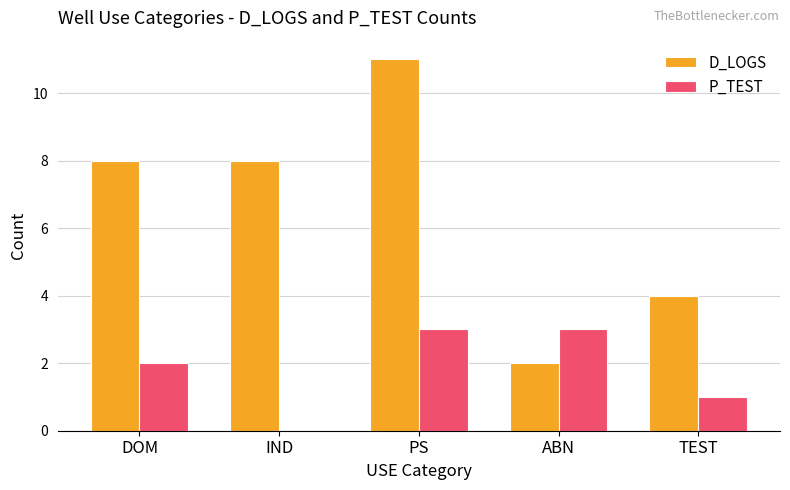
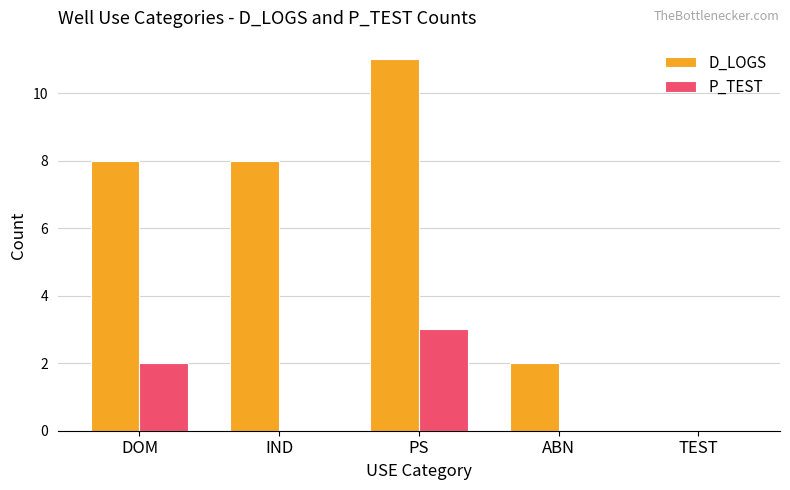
P_TEST, ABN: 3 -> 0
D_LOGS, TEST: 4 -> 0
P_TEST, TEST: 1 -> 0
